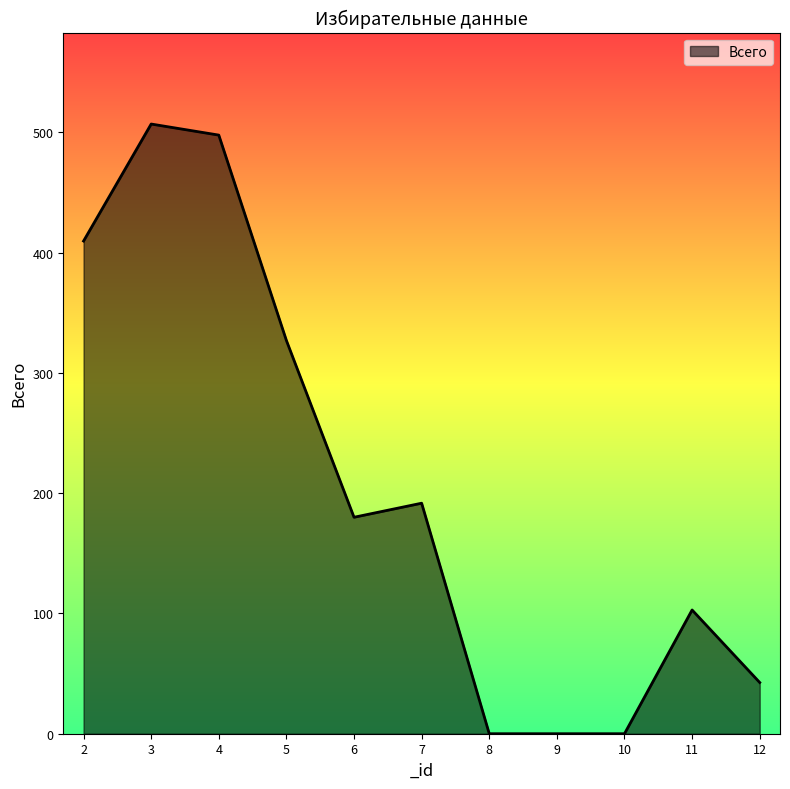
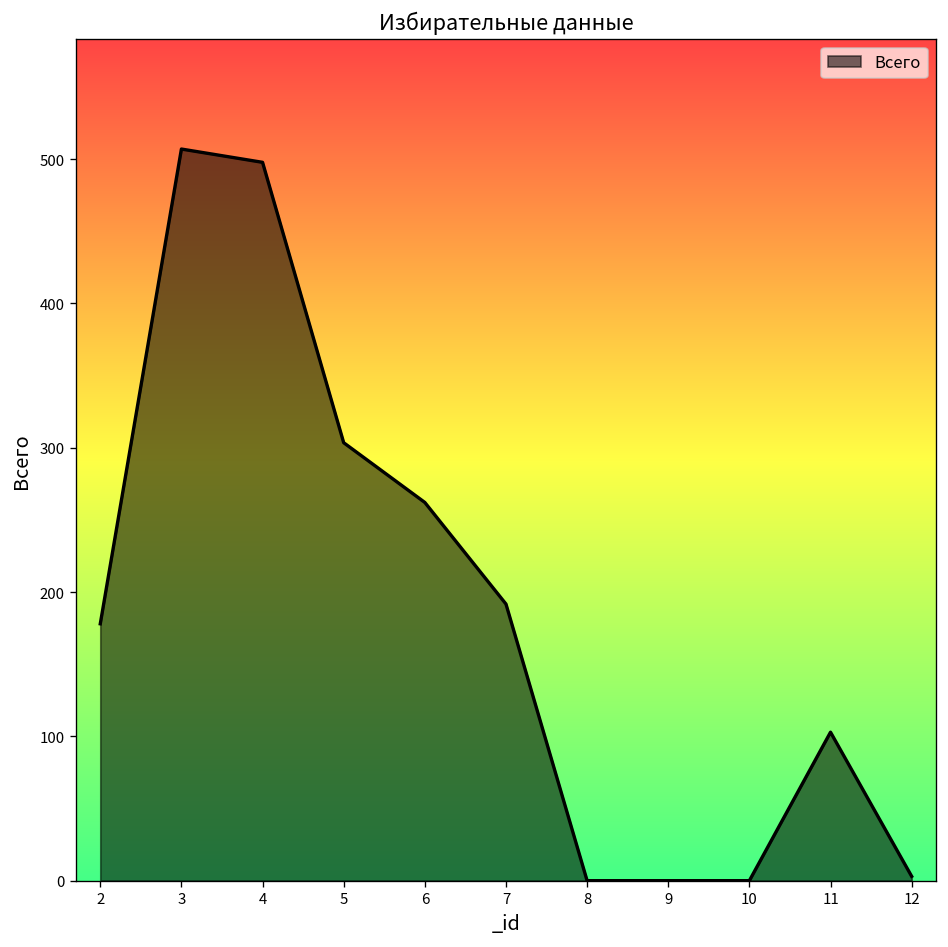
2: 410 -> 178
5: 327 -> 304
6: 180 -> 262
12: 43 -> 3
